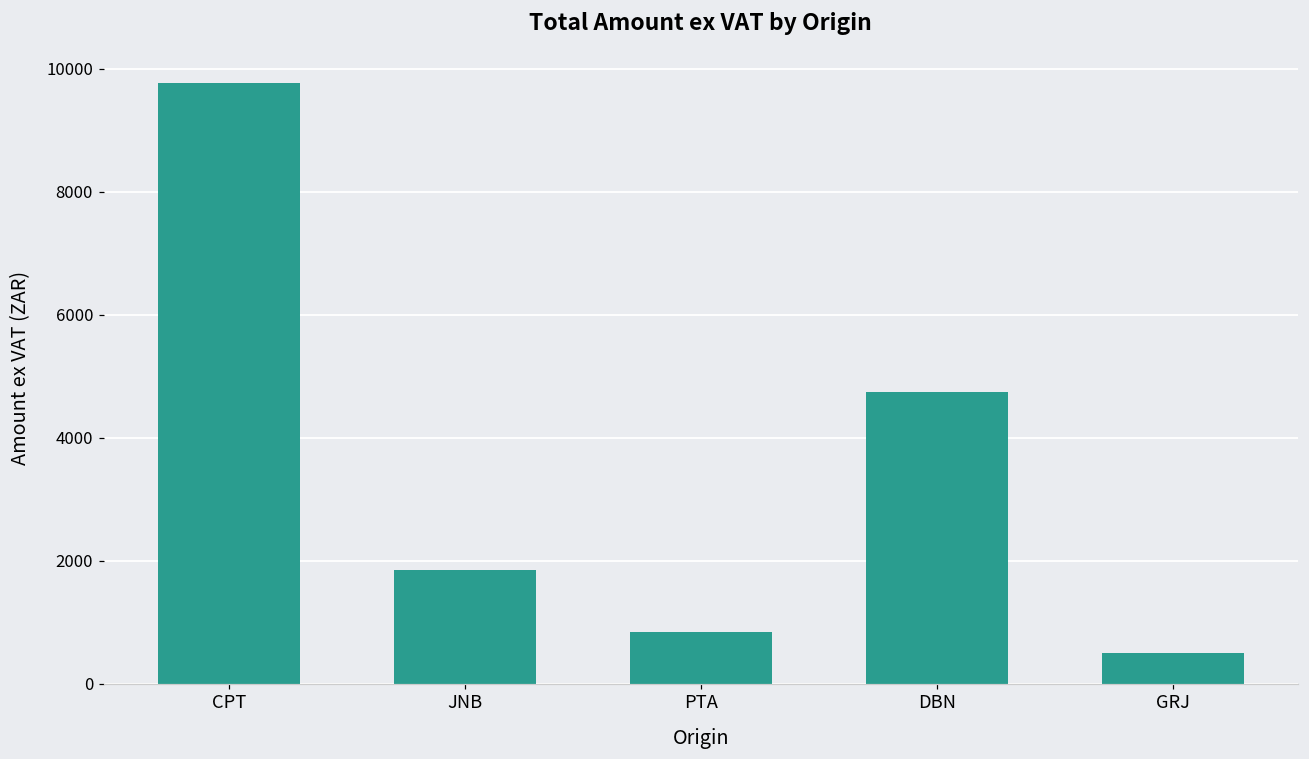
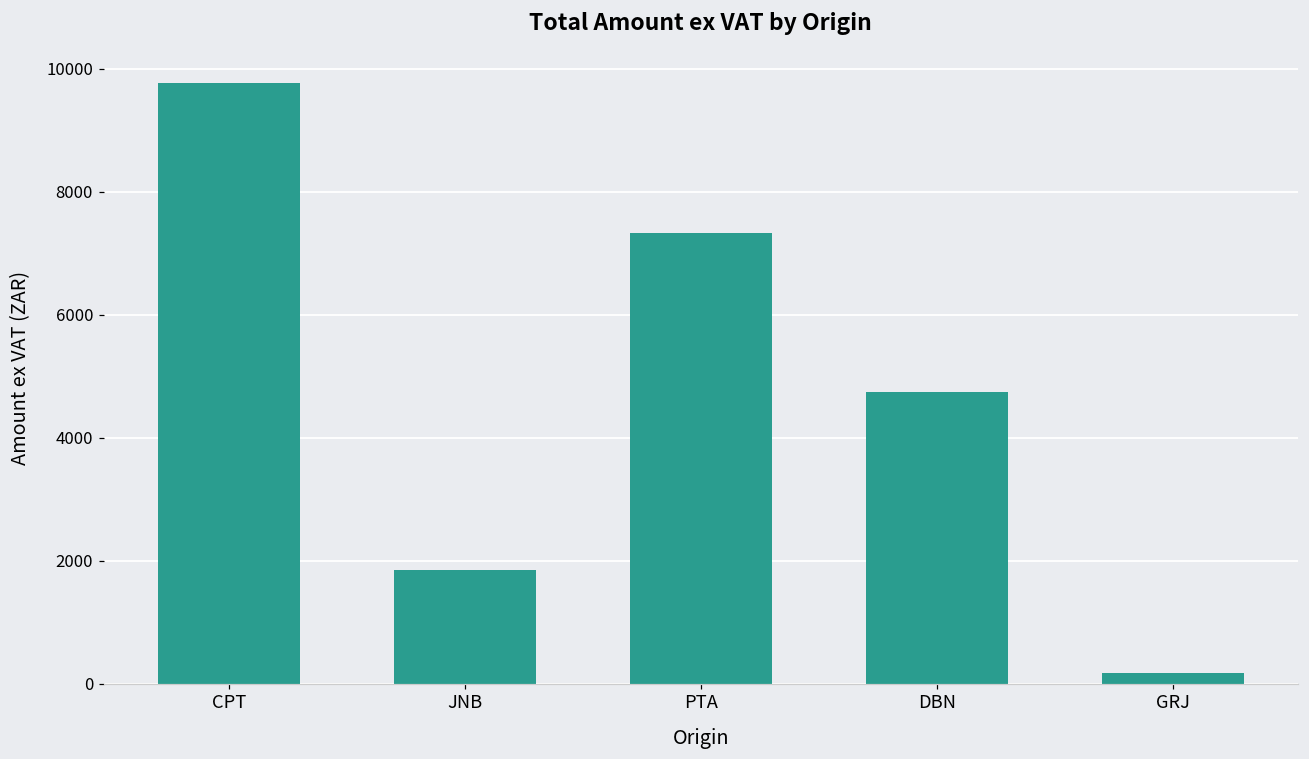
PTA: 800 -> 7300
GRJ: 500 -> 200
